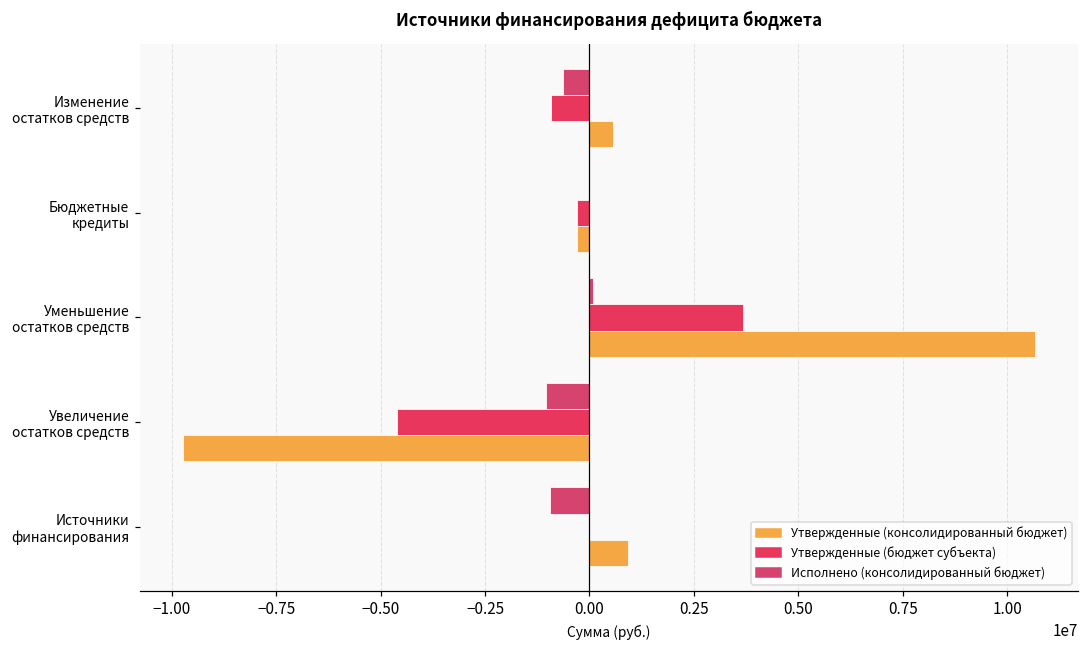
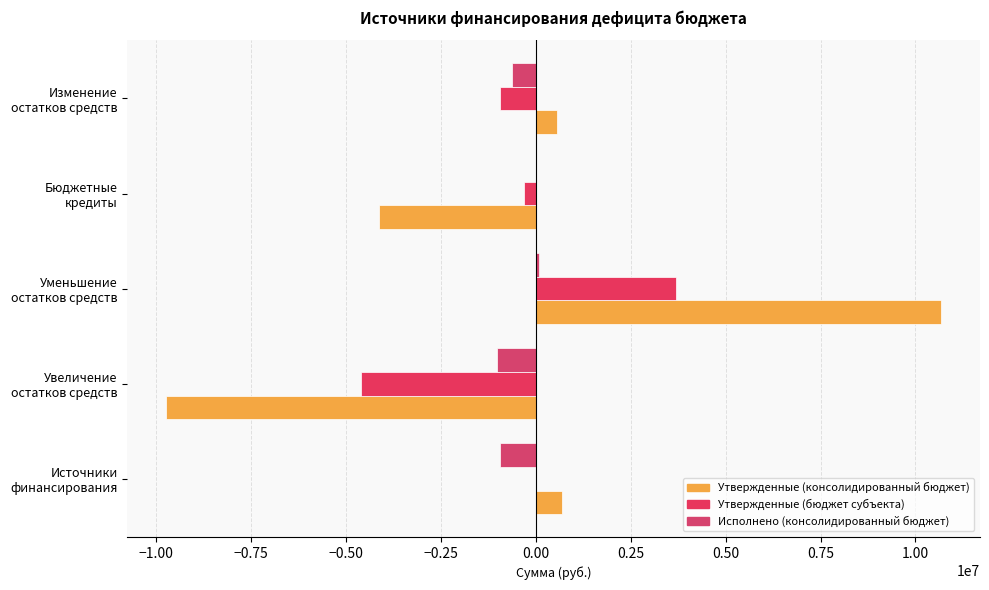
Утвержденные (консолидированный бюджет), Бюджетные кредиты: -300000 -> -4100000
Утвержденные (консолидированный бюджет), Источники финансирования: 900000 -> 700000
